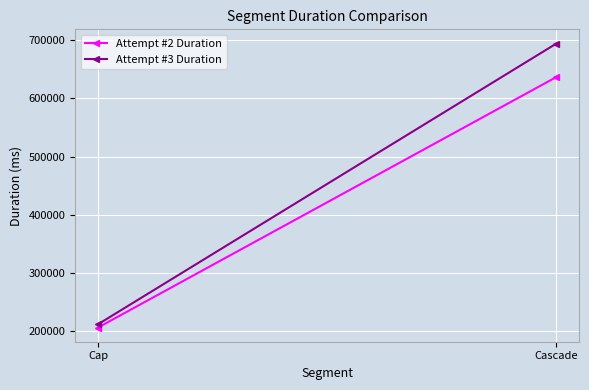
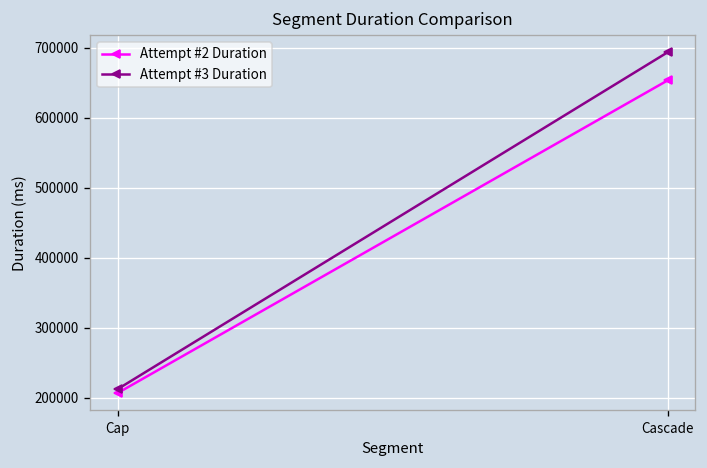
Attempt #2 Duration, Cascade: 640000 -> 650000
